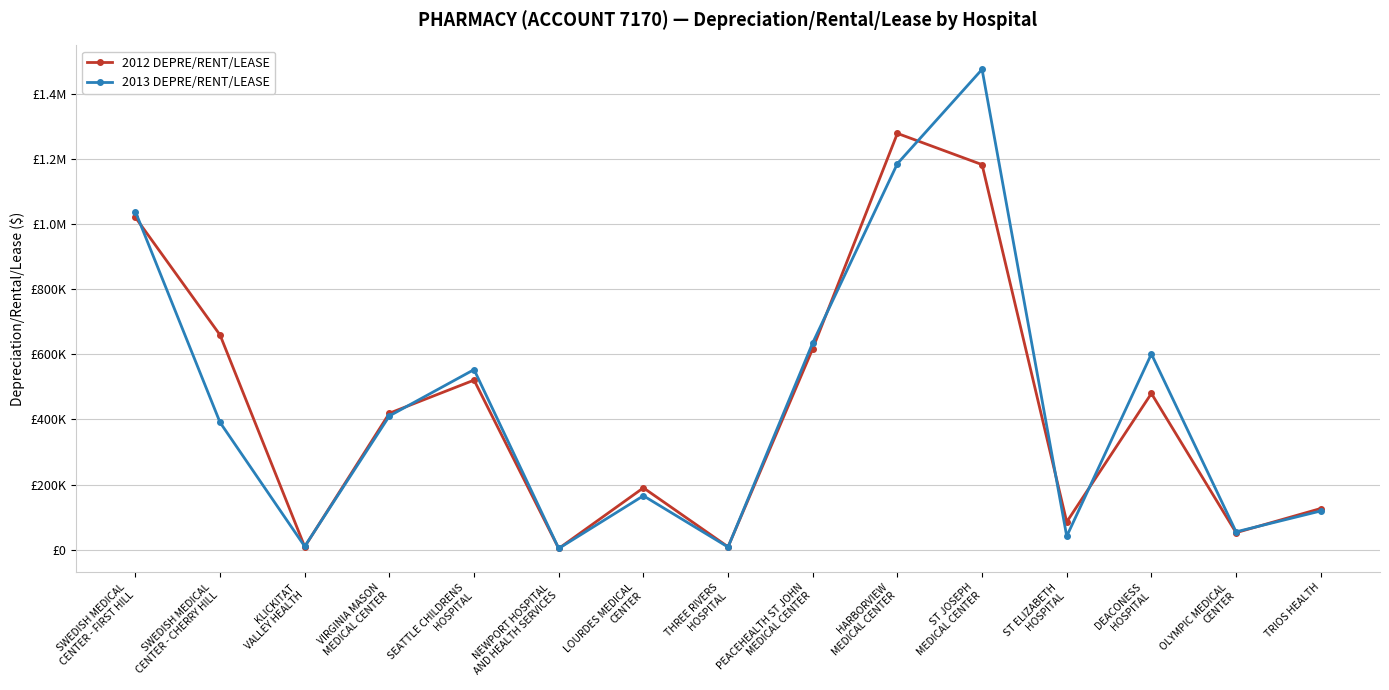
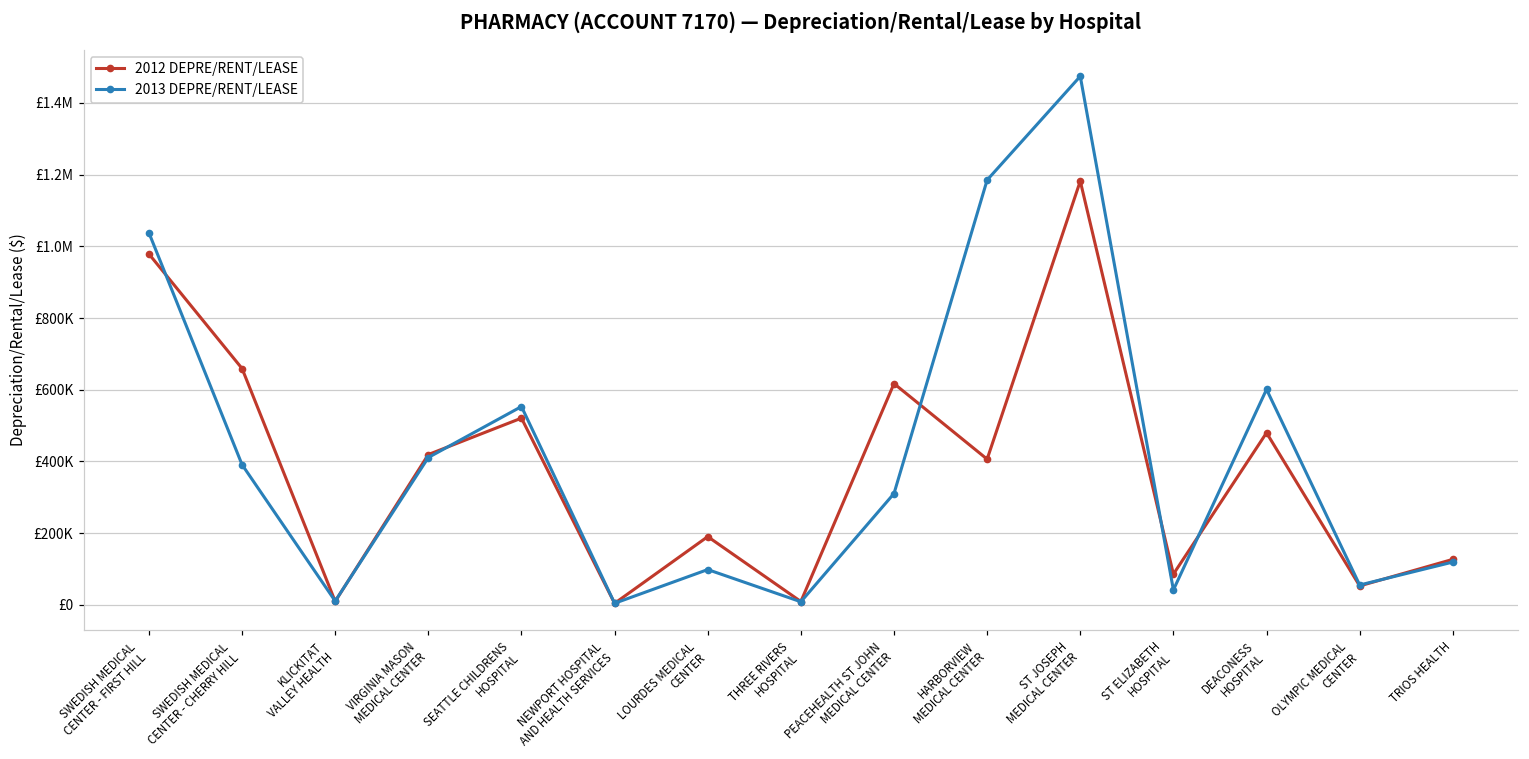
2012 DEPRE/RENT/LEASE, SWEDISH MEDICAL CENTER - FIRST HILL: £1020000 -> £980000
2013 DEPRE/RENT/LEASE, LOURDES MEDICAL CENTER: £170000 -> £100000
2013 DEPRE/RENT/LEASE, PEACEHEALTH ST JOHN MEDICAL CENTER: £640000 -> £310000
2012 DEPRE/RENT/LEASE, HARBORVIEW MEDICAL CENTER: £1280000 -> £410000
